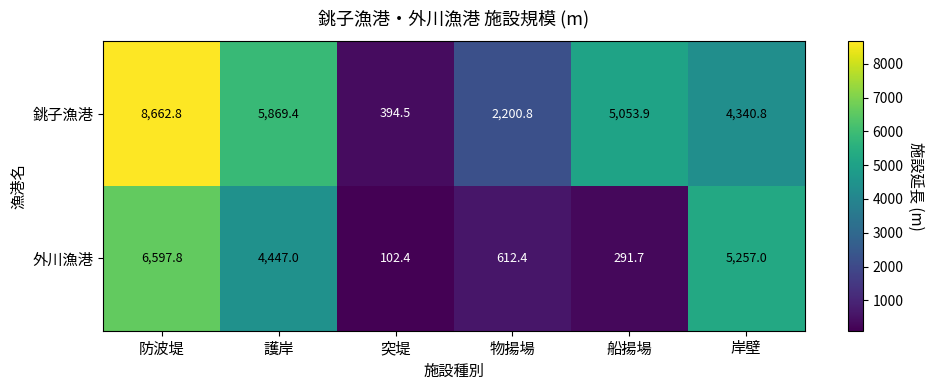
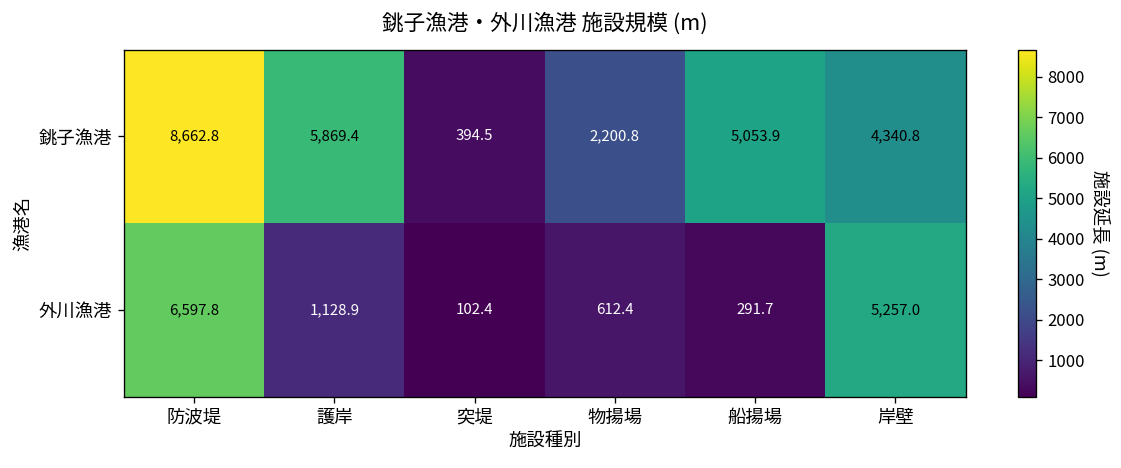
外川漁港, 護岸: 4,447.0 -> 1,128.9
